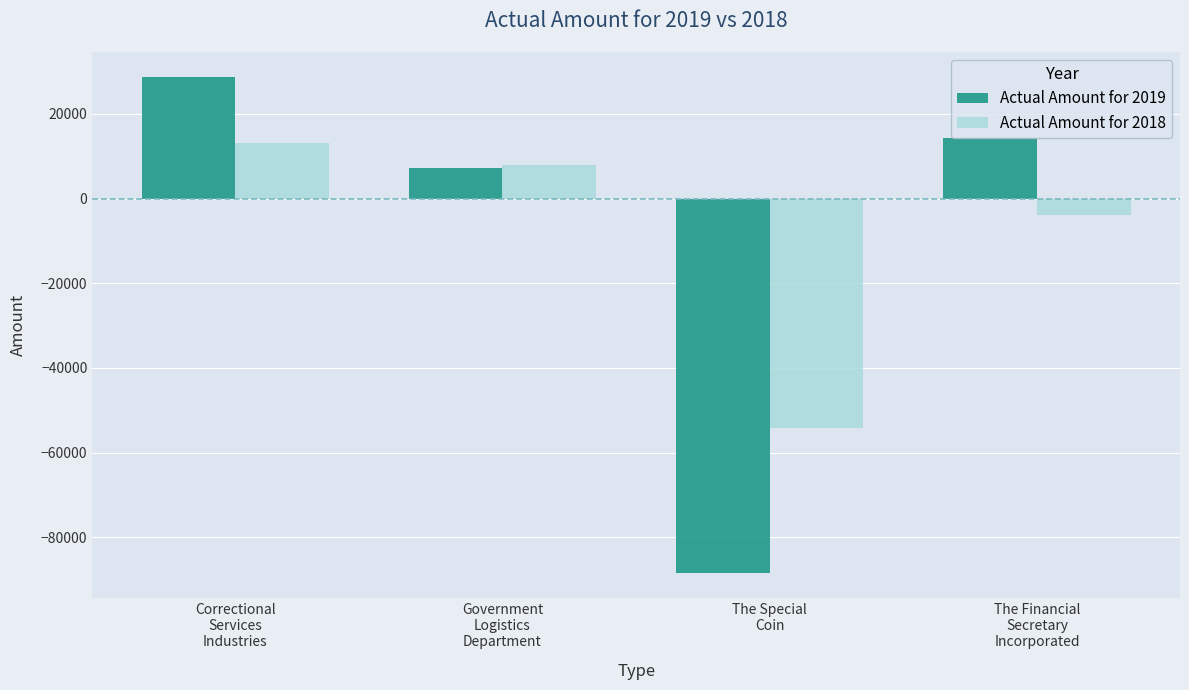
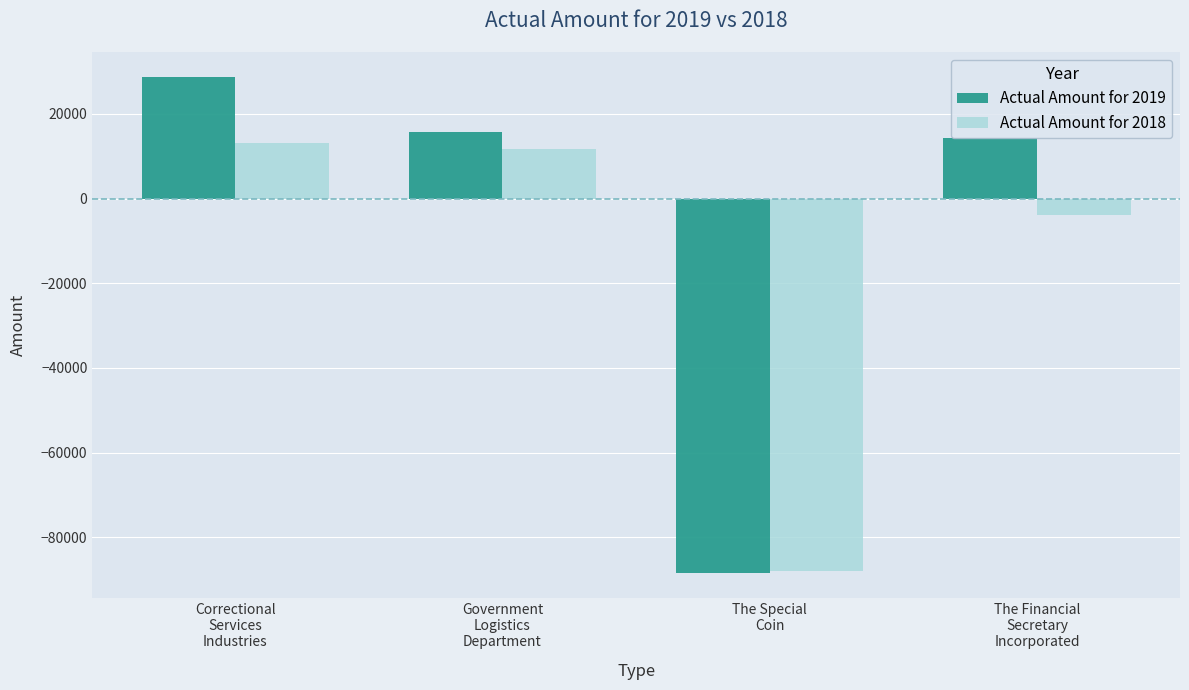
Actual Amount for 2019, Government Logistics Department: 7000 -> 16000
Actual Amount for 2018, Government Logistics Department: 8000 -> 12000
Actual Amount for 2018, The Special Coin: -54000 -> -88000
